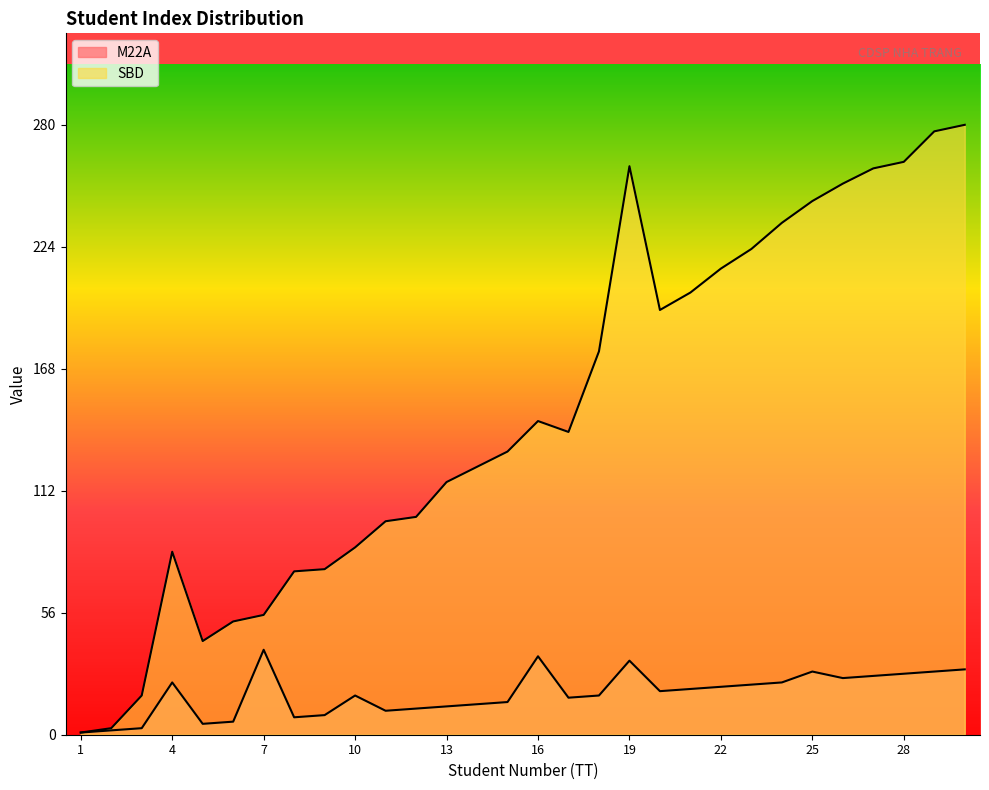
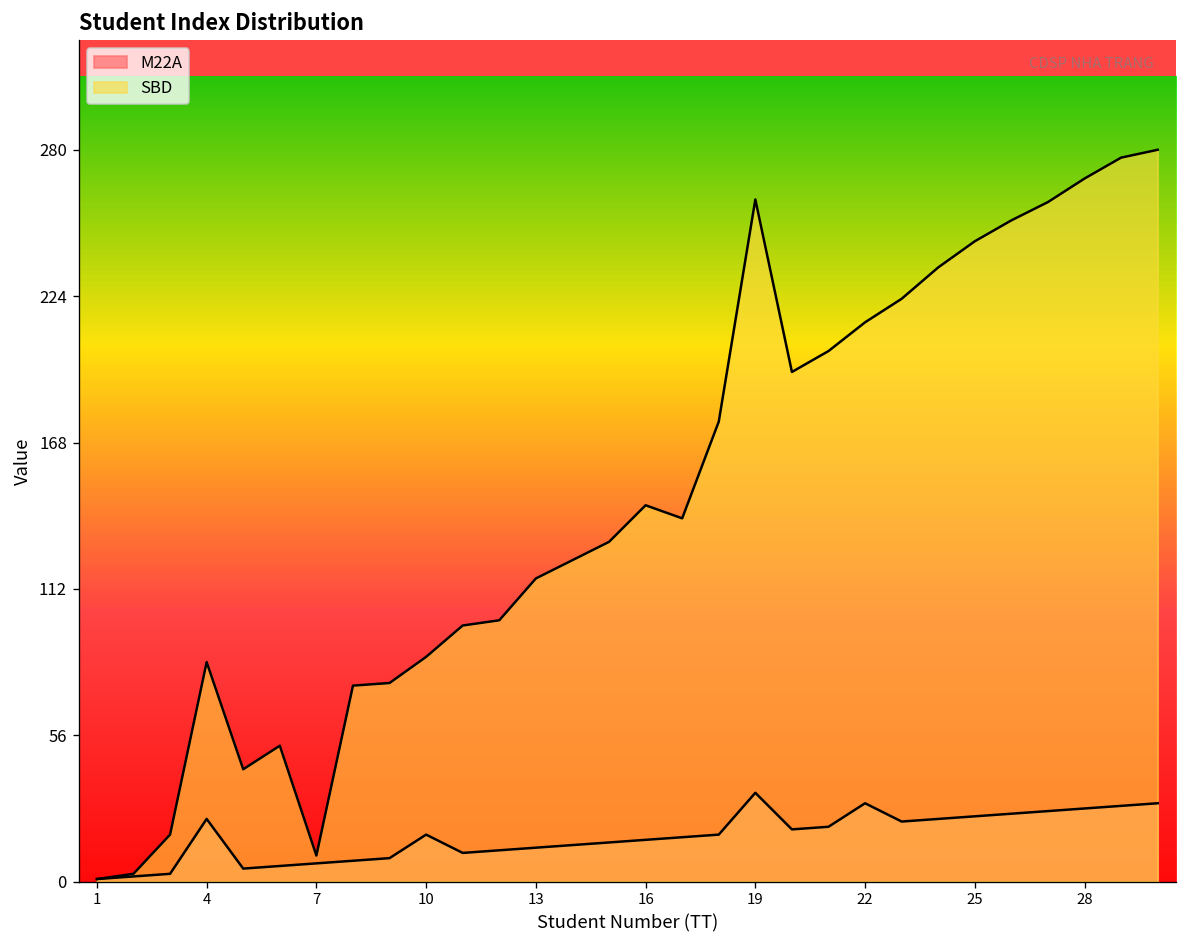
M22A, 7: 39 -> 7
SBD, 7: 55 -> 10
M22A, 16: 36 -> 16
M22A, 22: 22 -> 30
M22A, 25: 29 -> 25
SBD, 28: 263 -> 269
